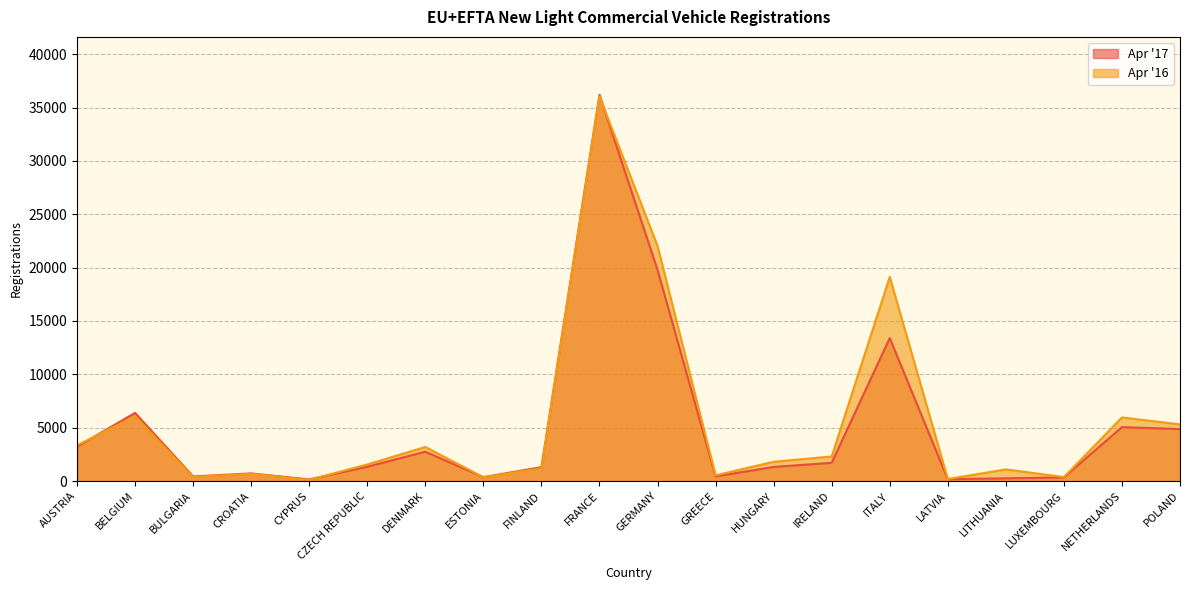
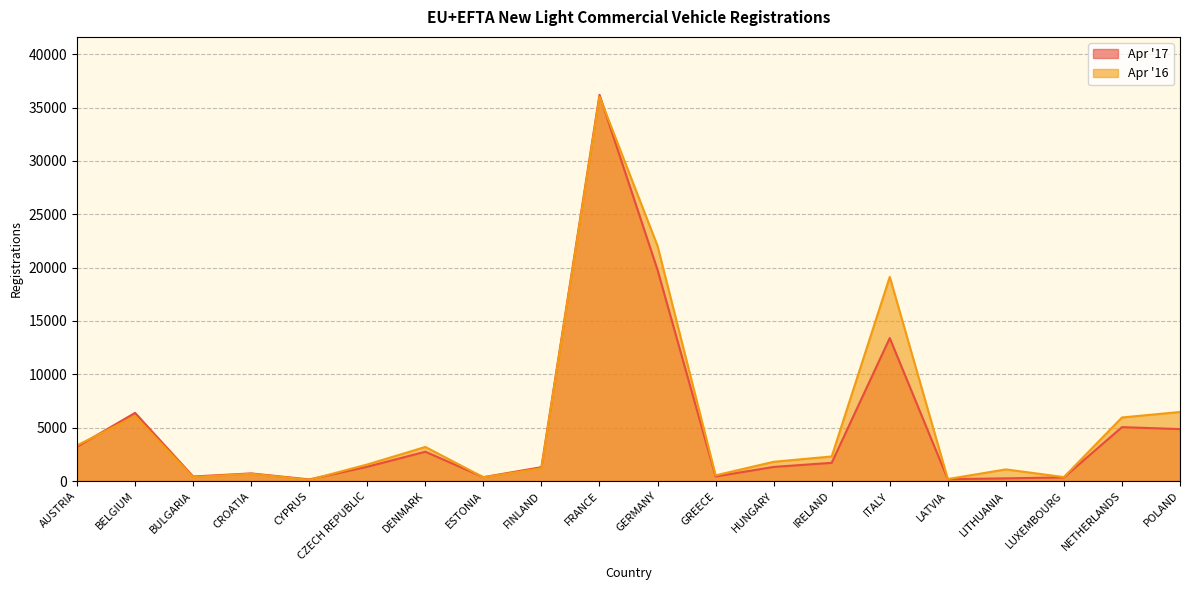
Apr '16, POLAND: 5300 -> 6500
